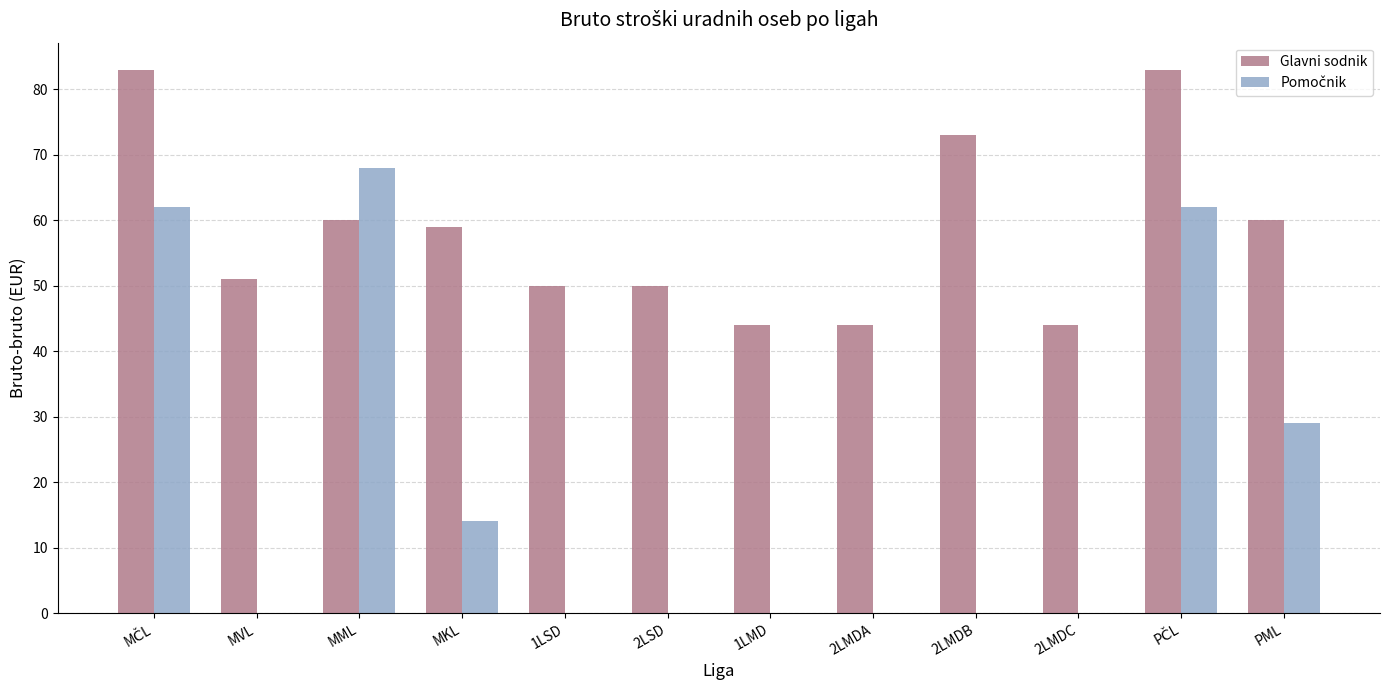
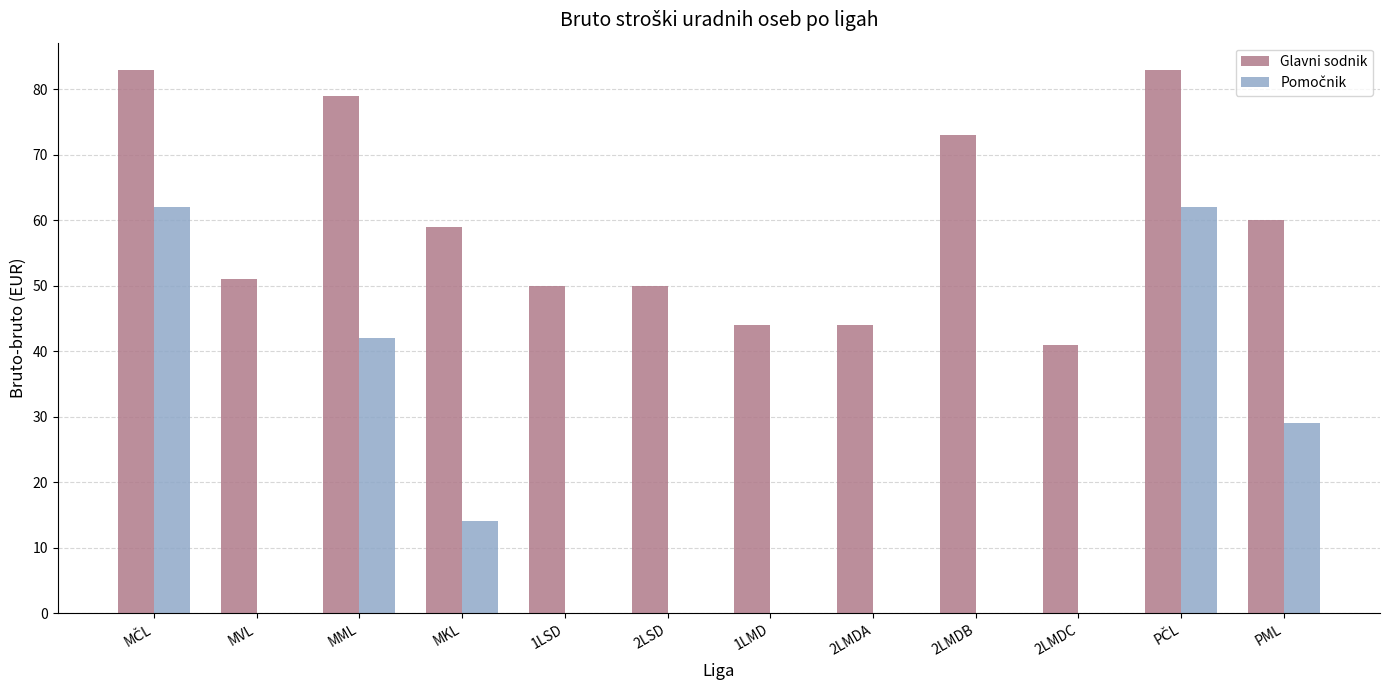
Glavni sodnik, MML: 60 -> 79
Pomočnik, MML: 68 -> 42
Glavni sodnik, 2LMDC: 44 -> 41
